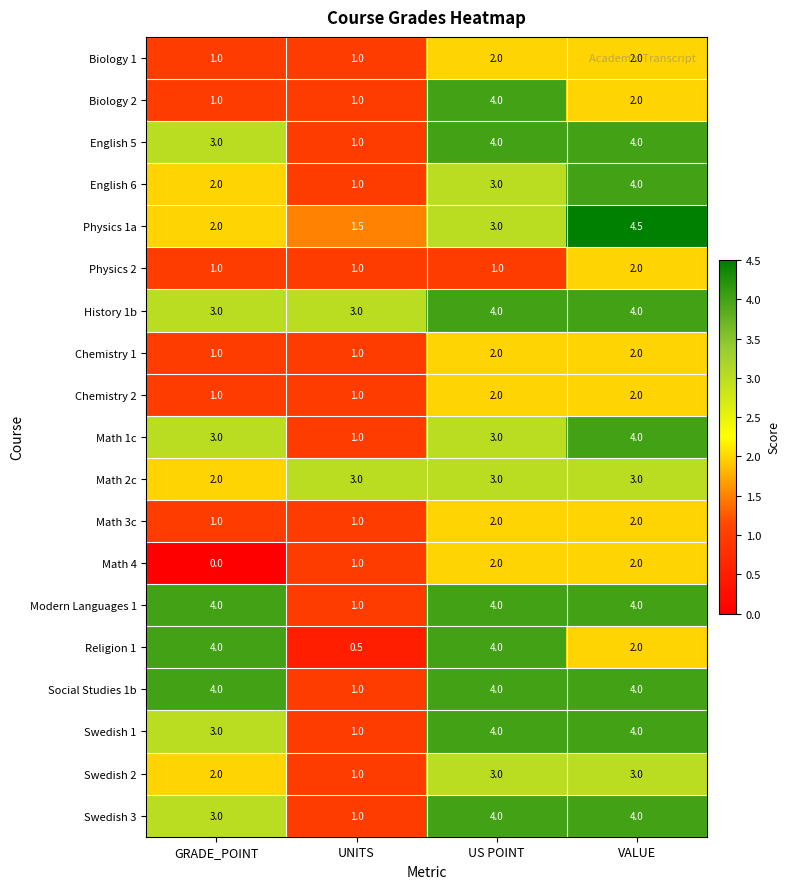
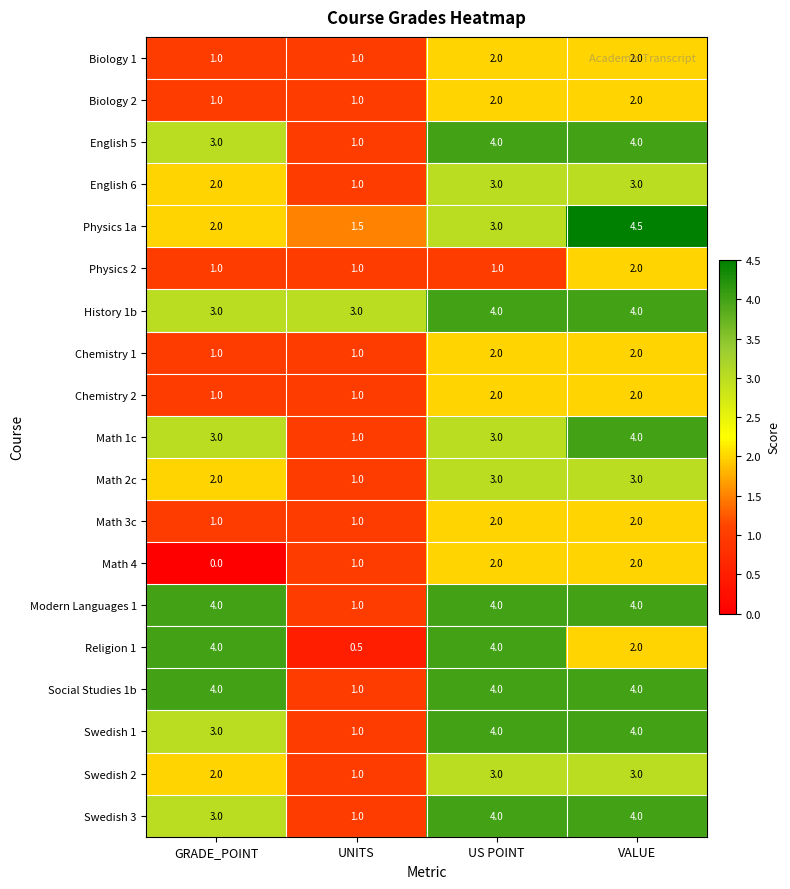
Biology 2, US POINT: 4.0 -> 2.0
English 6, VALUE: 4.0 -> 3.0
Math 2c, UNITS: 3.0 -> 1.0
